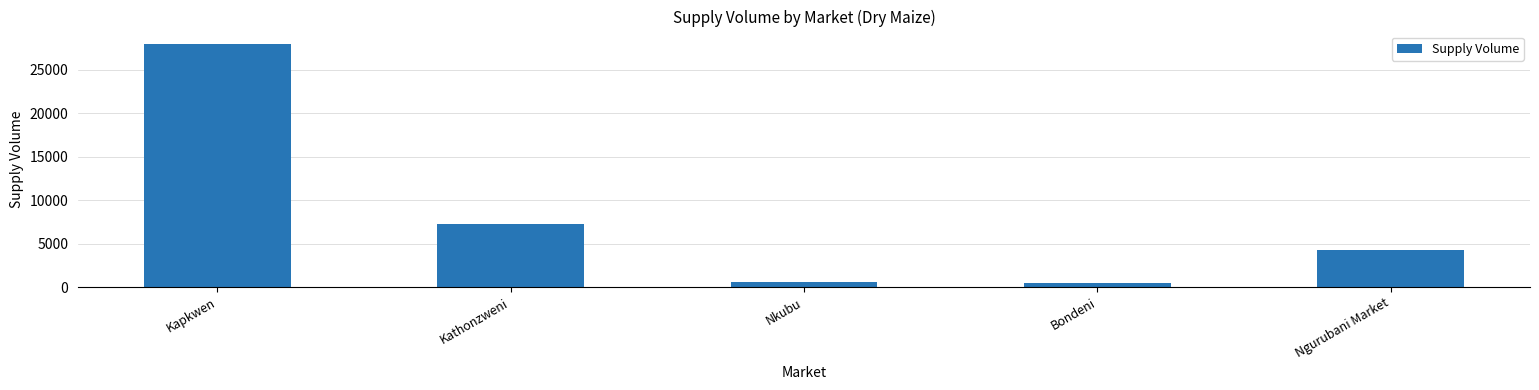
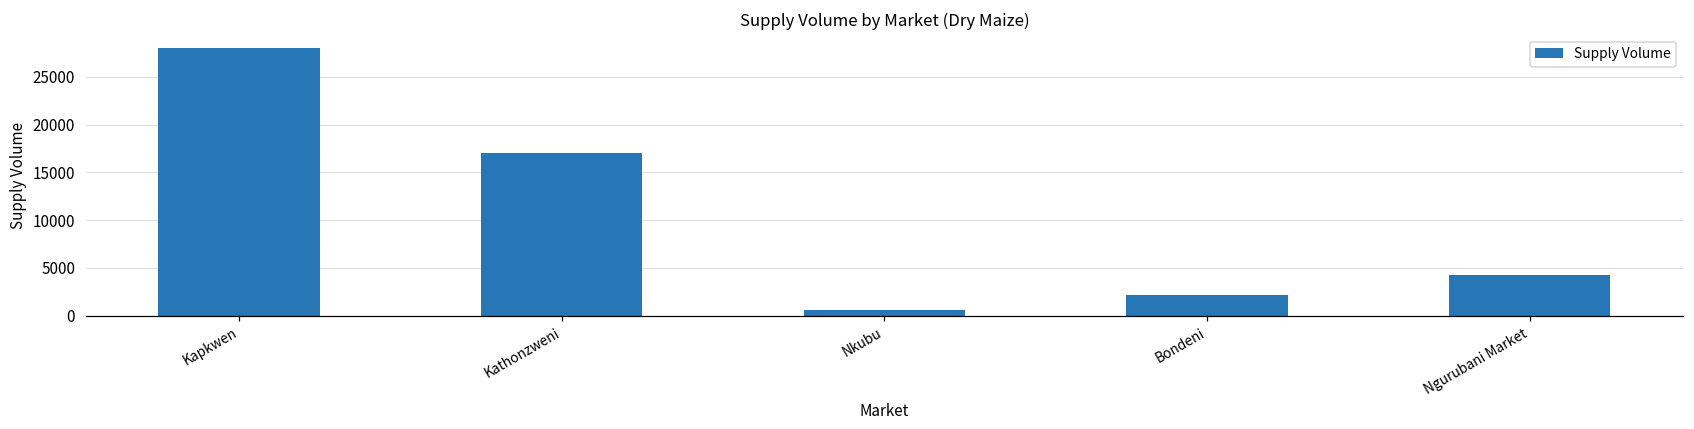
Kathonzweni: 7000 -> 17000
Bondeni: 1000 -> 2000
